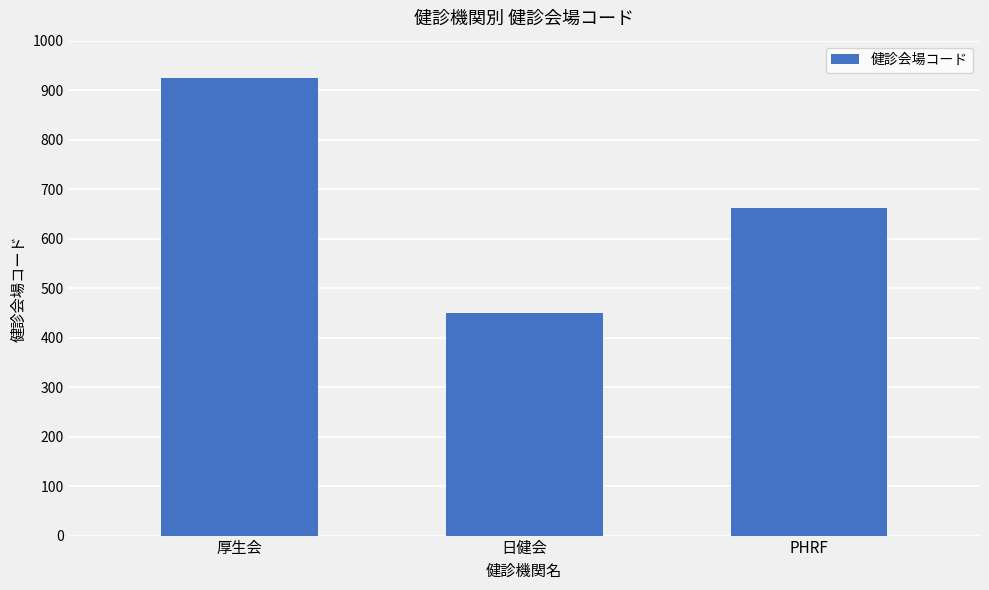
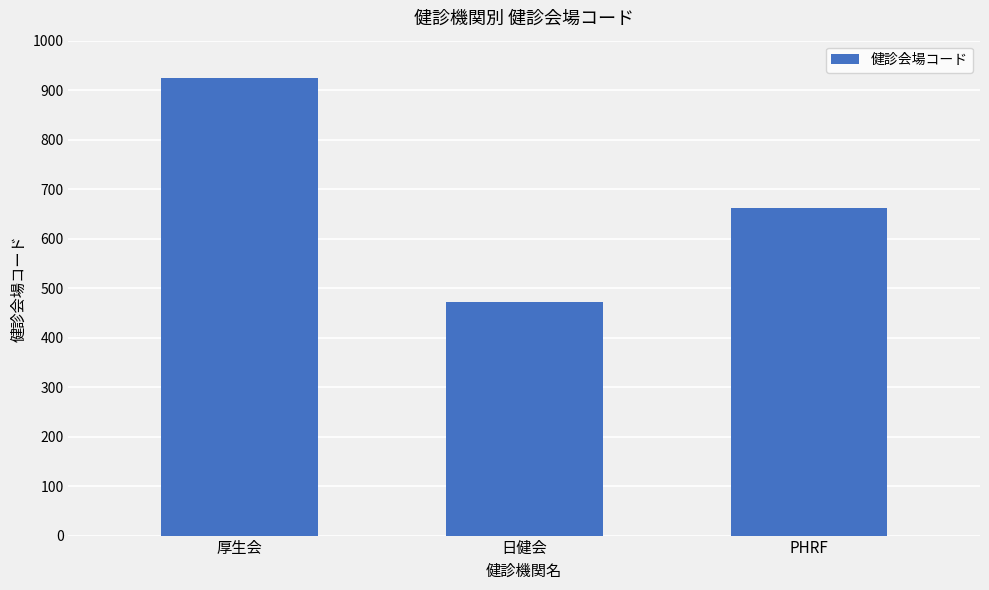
日健会: 450 -> 470
